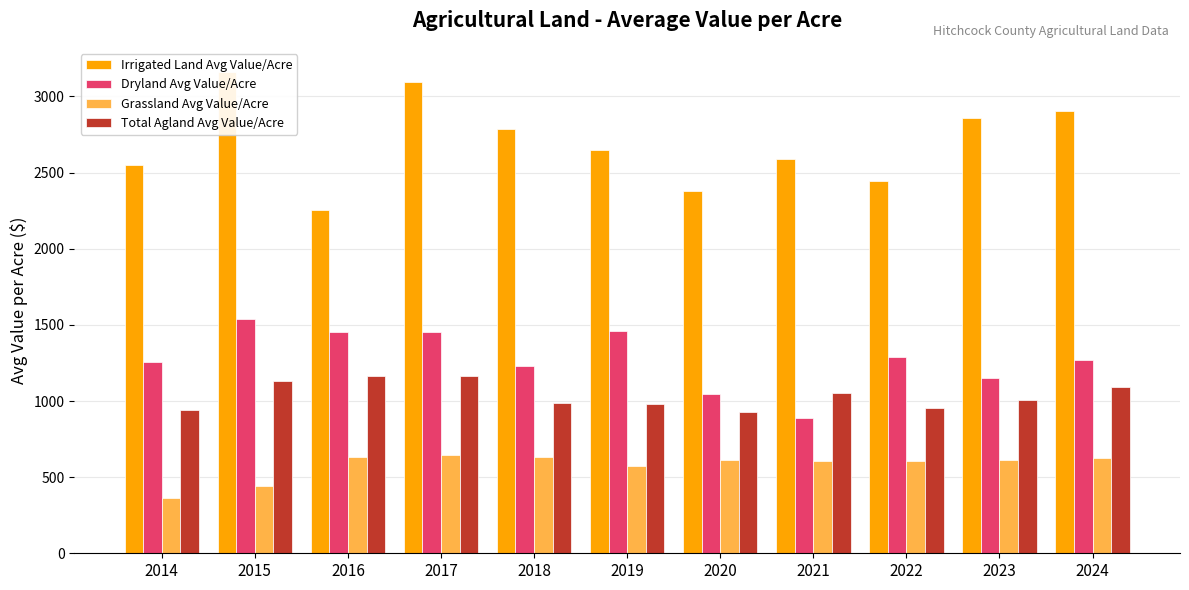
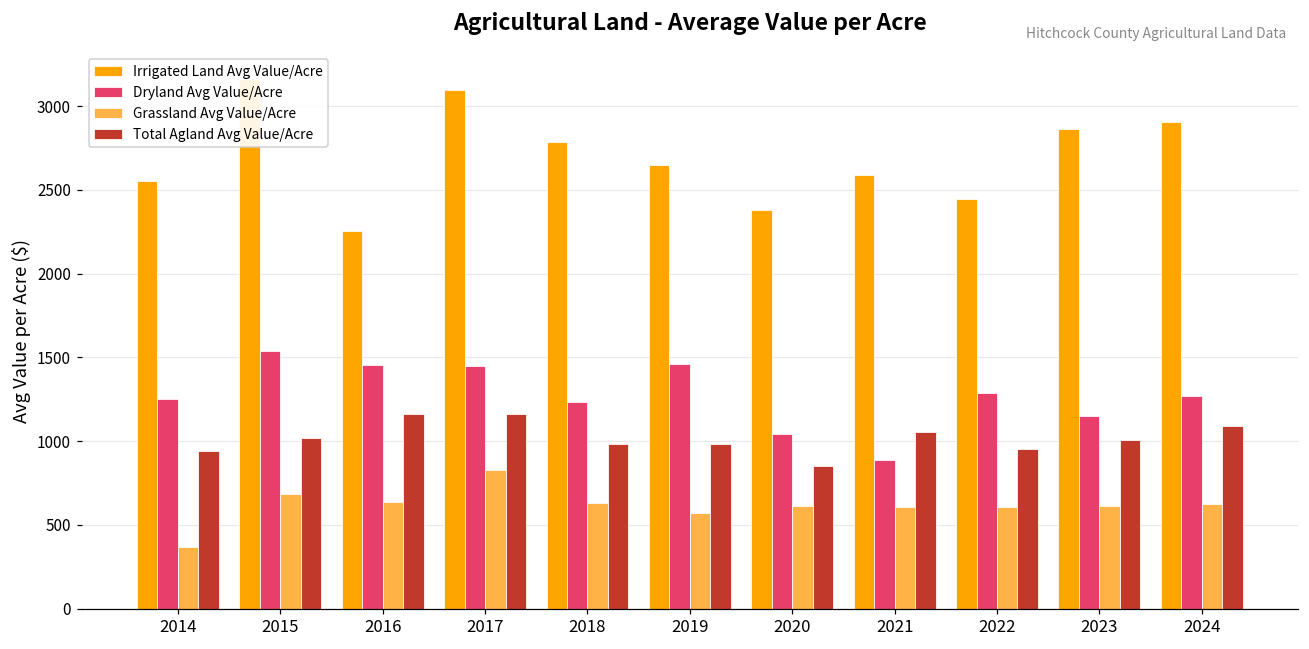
Grassland Avg Value/Acre, 2015: 440 -> 680
Total Agland Avg Value/Acre, 2015: 1130 -> 1020
Grassland Avg Value/Acre, 2017: 640 -> 820
Total Agland Avg Value/Acre, 2020: 930 -> 850
